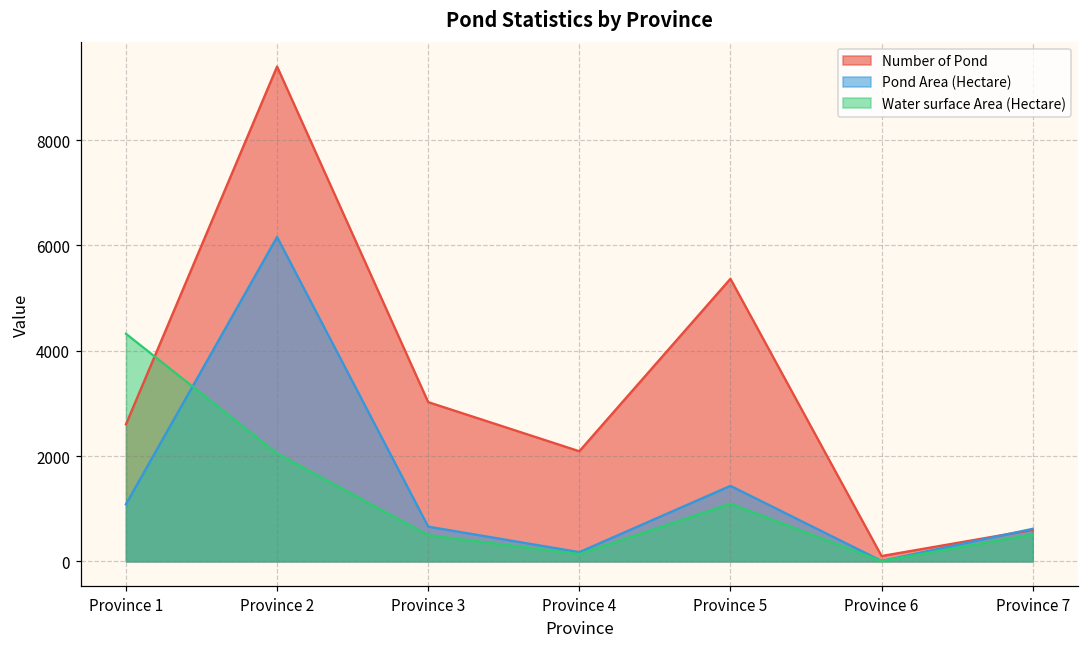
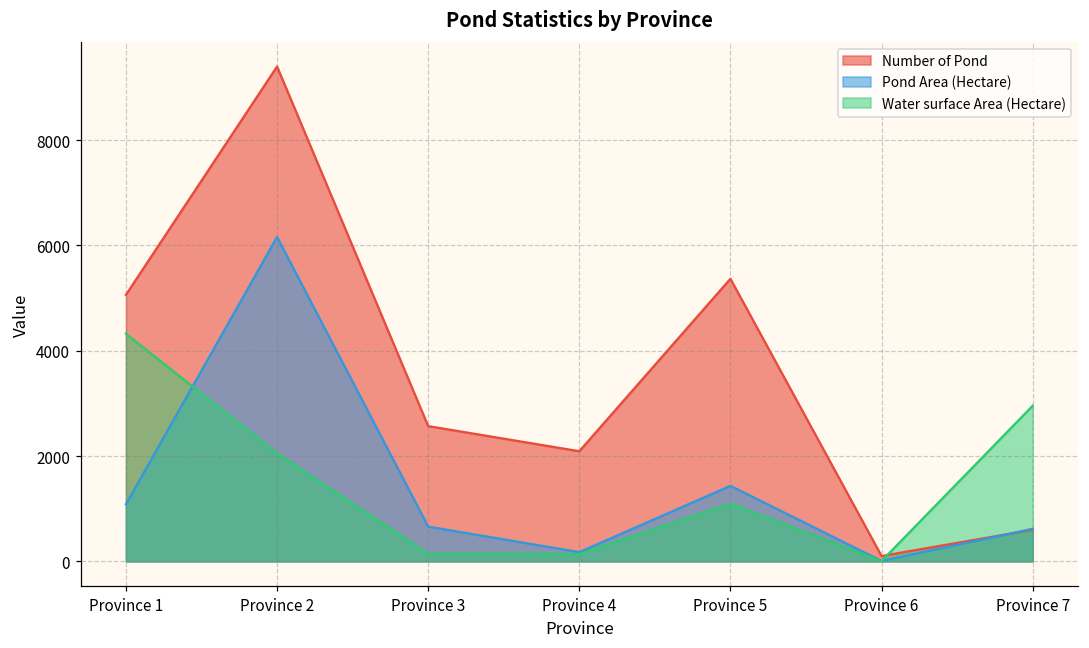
Number of Pond, Province 1: 2600 -> 5100
Number of Pond, Province 3: 3000 -> 2600
Water surface Area (Hectare), Province 3: 500 -> 100
Water surface Area (Hectare), Province 7: 500 -> 3000
